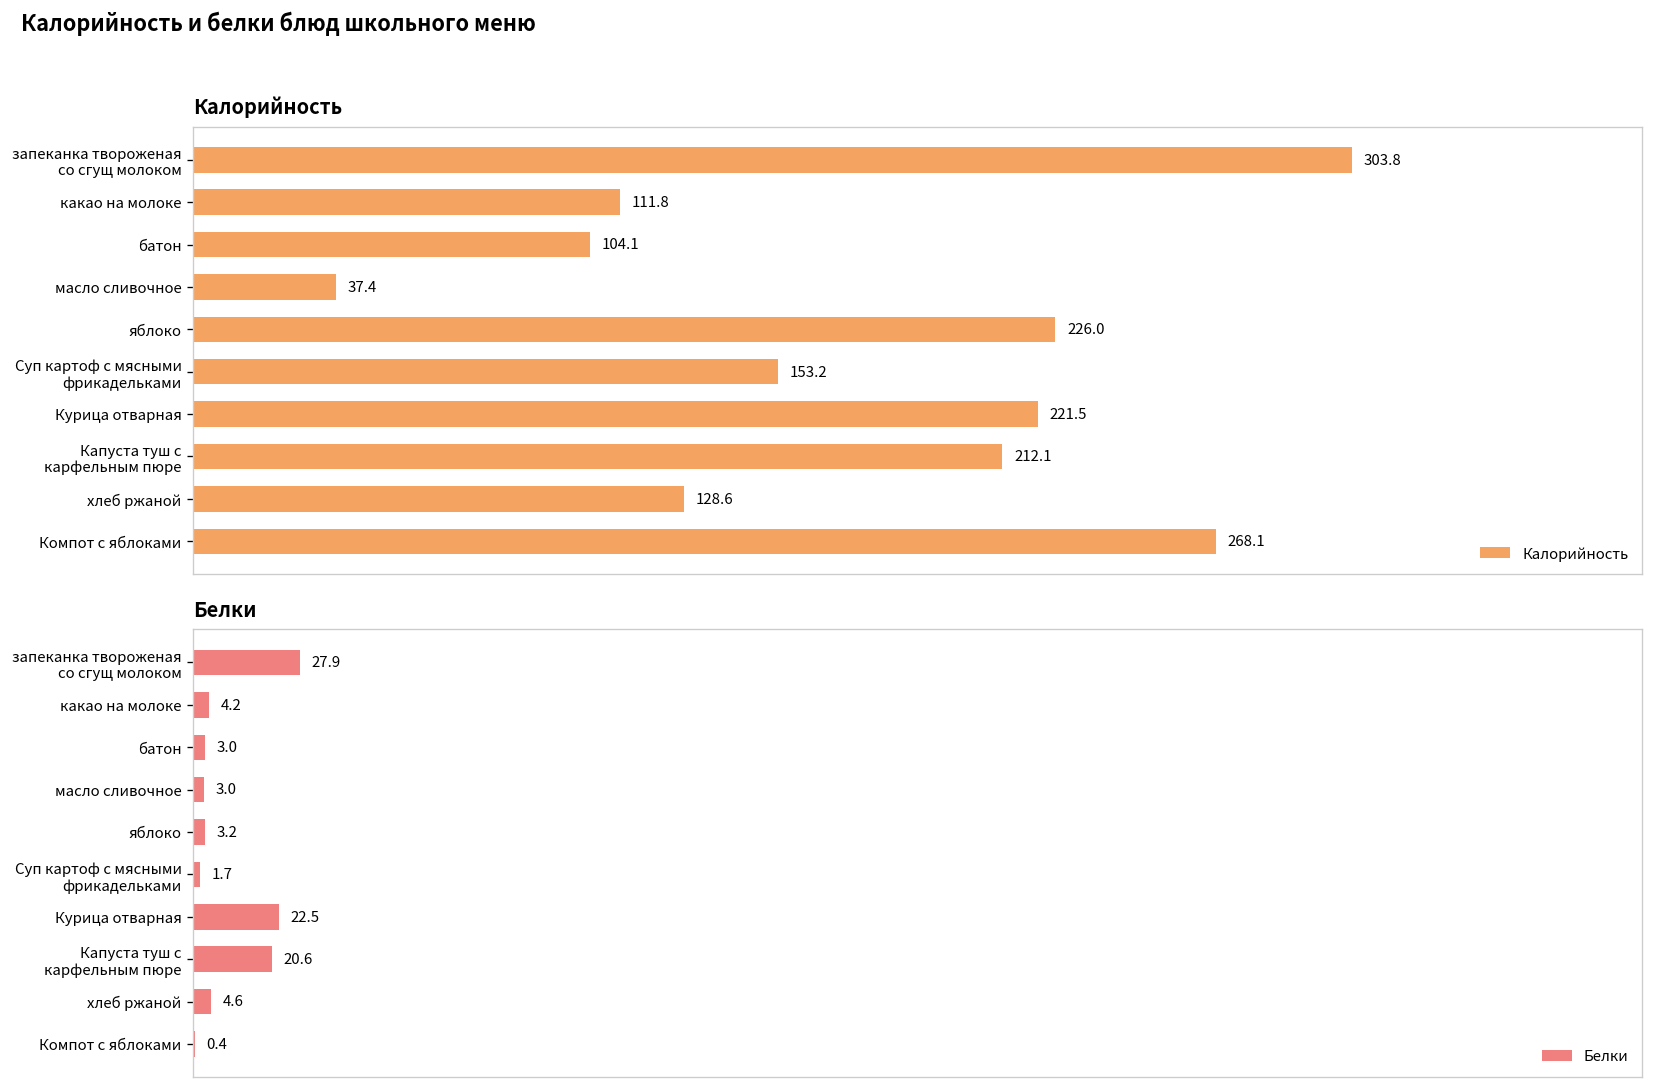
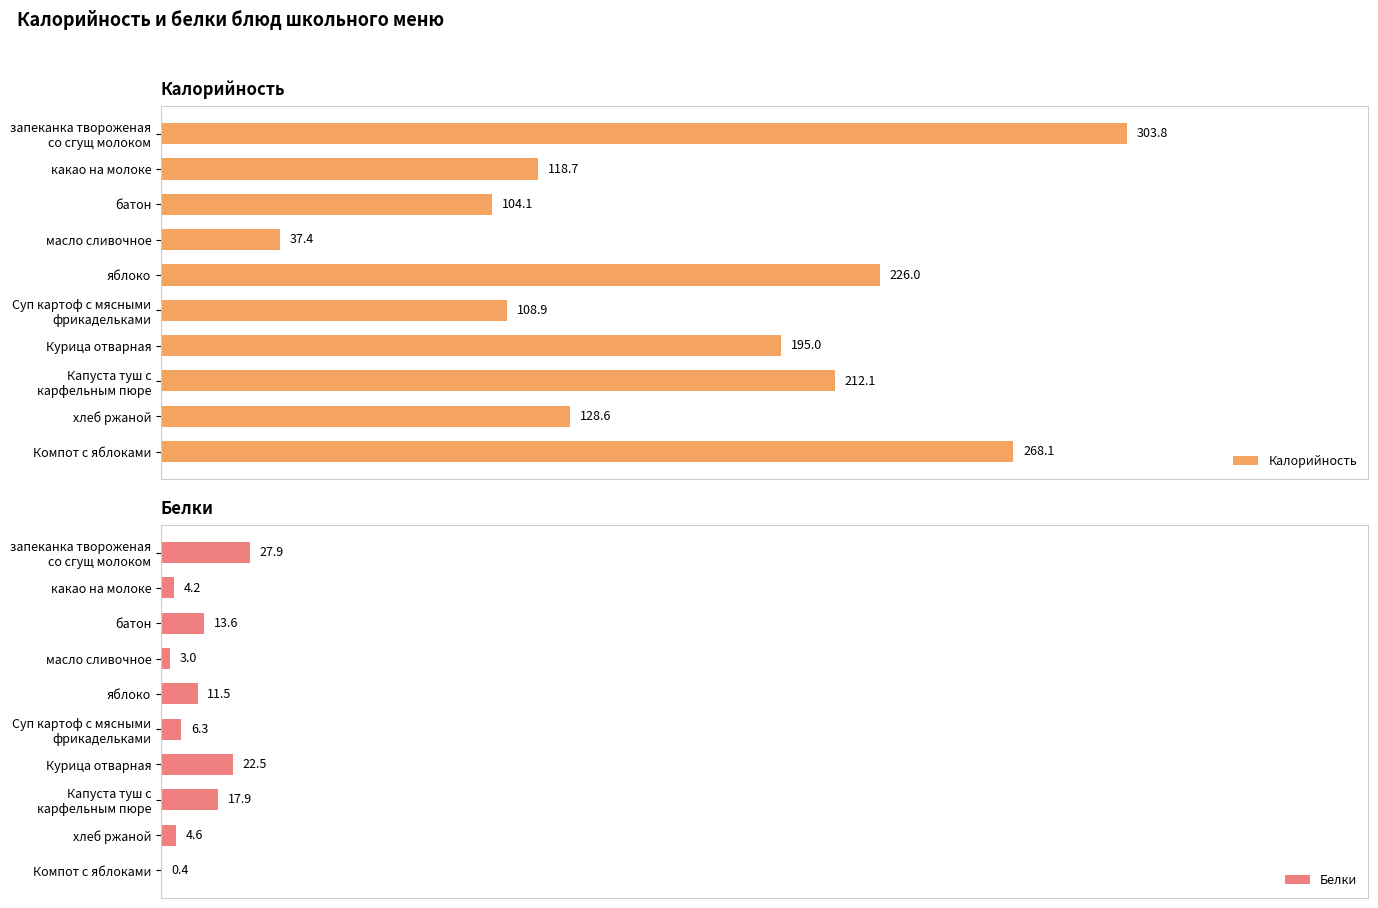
Калорийность, какао на молоке: 111.8 -> 118.7
Калорийность, Суп картоф с мясными фрикадельками: 153.2 -> 108.9
Калорийность, Курица отварная: 221.5 -> 195.0
Белки, батон: 3.0 -> 13.6
Белки, яблоко: 3.2 -> 11.5
Белки, Суп картоф с мясными фрикадельками: 1.7 -> 6.3
Белки, Капуста туш с карфельным пюре: 20.6 -> 17.9
